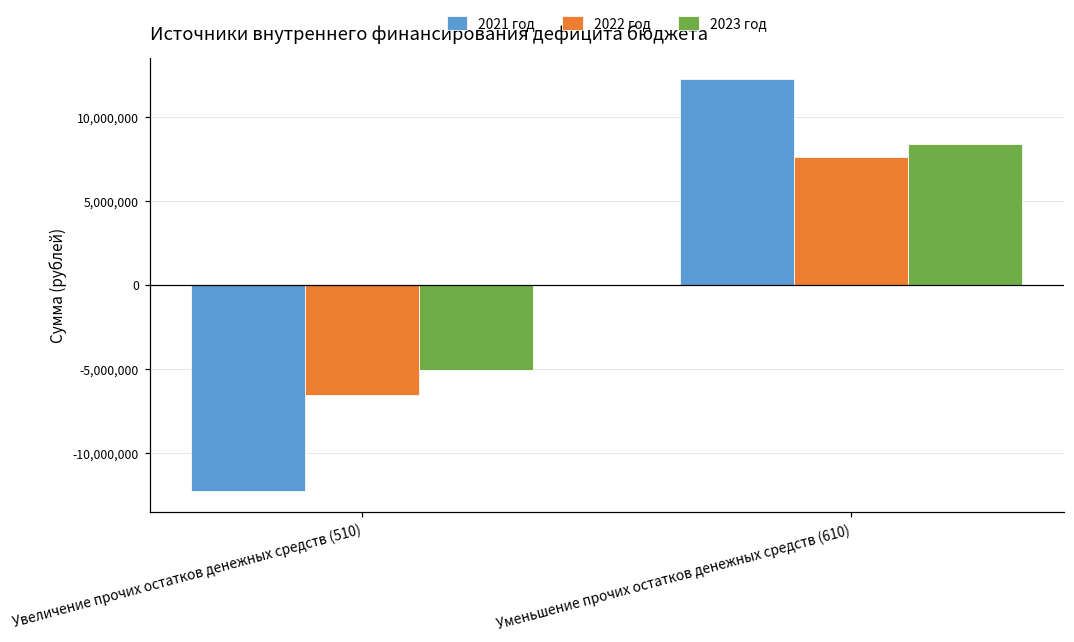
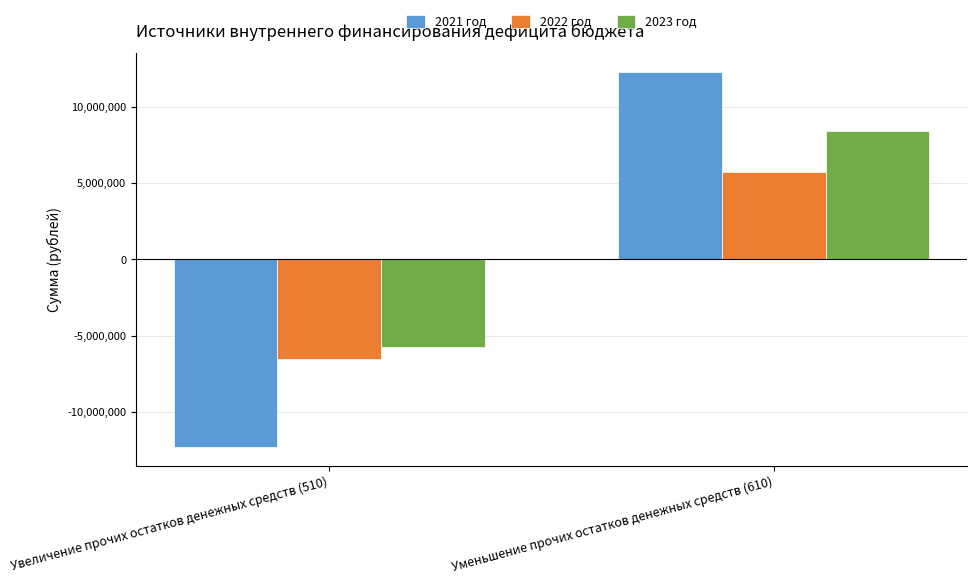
2023 год, Увеличение прочих остатков денежных средств (510): -5,100,000 -> -5,800,000
2022 год, Уменьшение прочих остатков денежных средств (610): 7,600,000 -> 5,800,000
